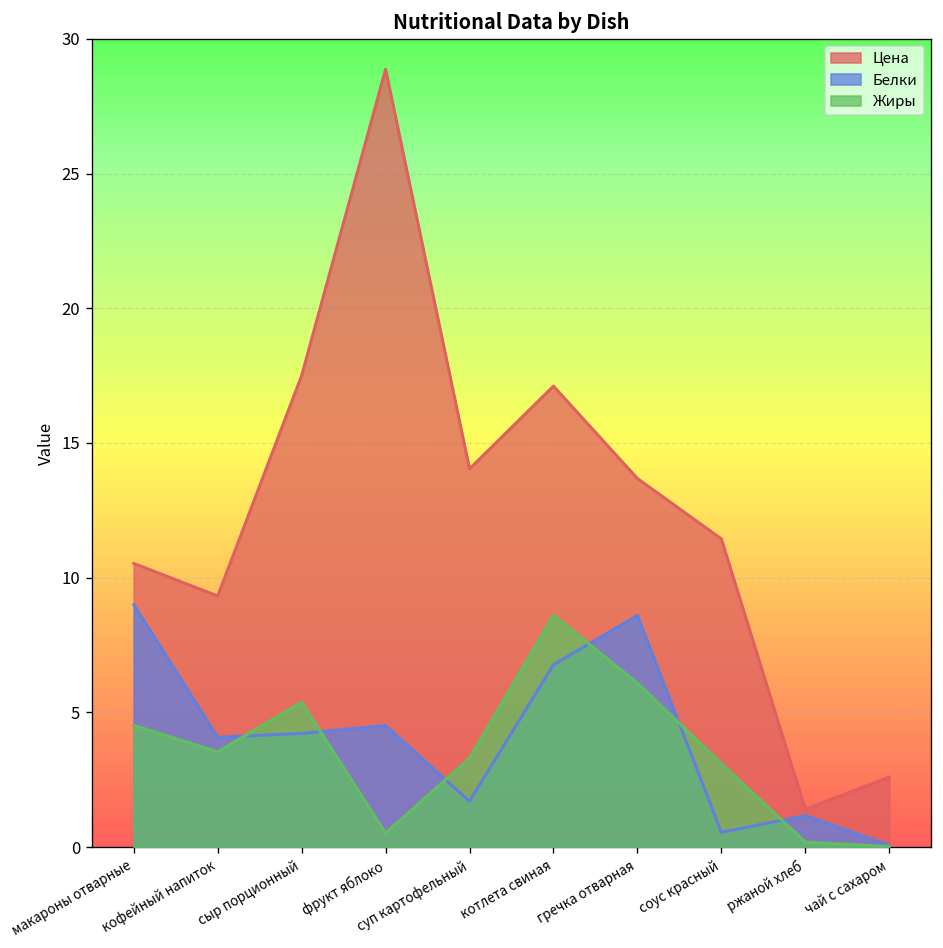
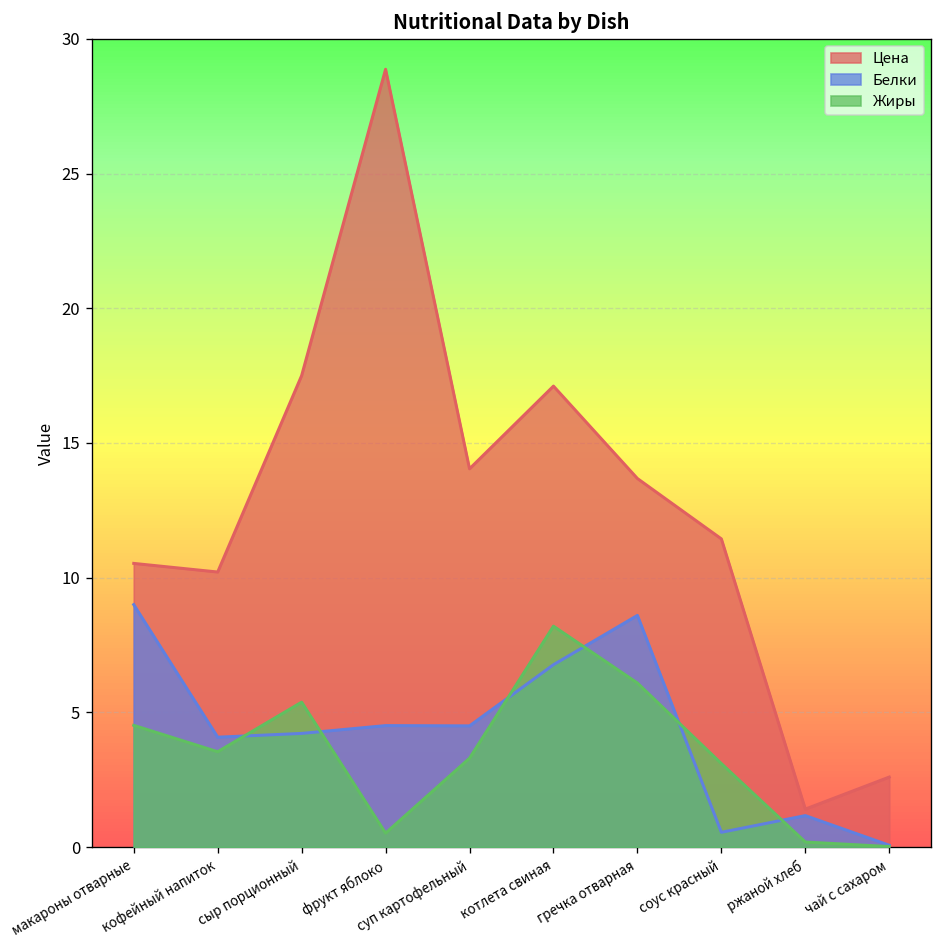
Цена, кофейный напиток: 9.3 -> 10.2
Белки, суп картофельный: 1.7 -> 4.5
Жиры, котлета свиная: 8.6 -> 8.2
